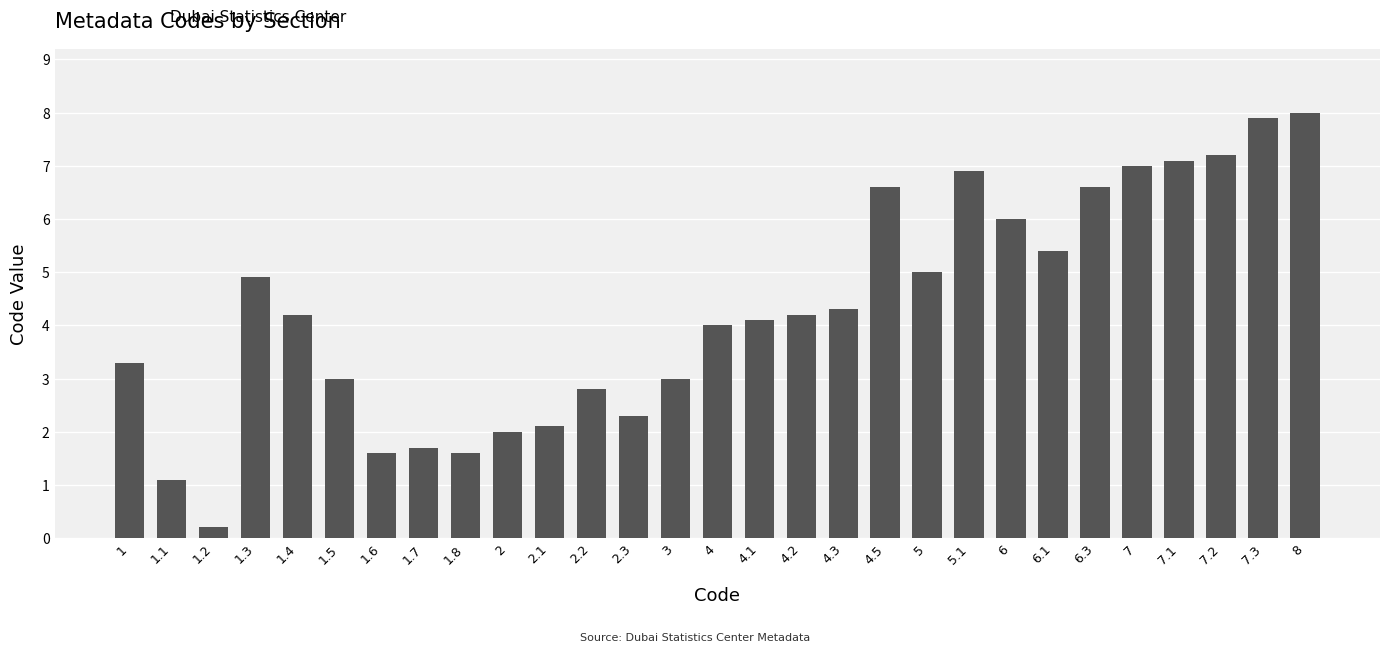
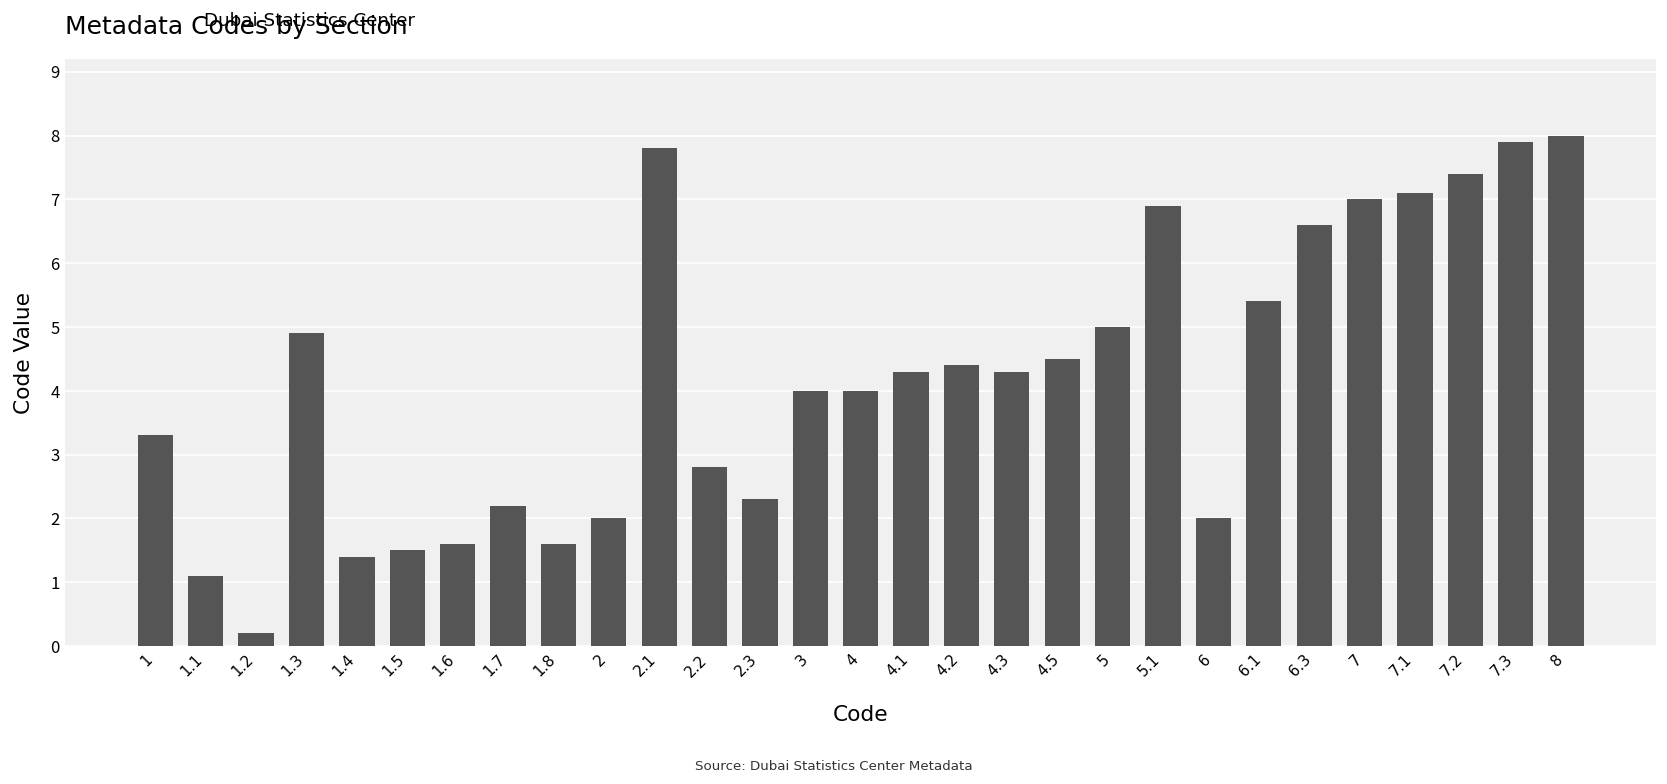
1.4: 4.2 -> 1.4
1.5: 3.0 -> 1.5
1.7: 1.7 -> 2.2
2.1: 2.1 -> 7.8
3: 3 -> 4
4.1: 4.1 -> 4.3
4.2: 4.2 -> 4.4
4.5: 6.6 -> 4.5
6: 6 -> 2
7.2: 7.2 -> 7.4
